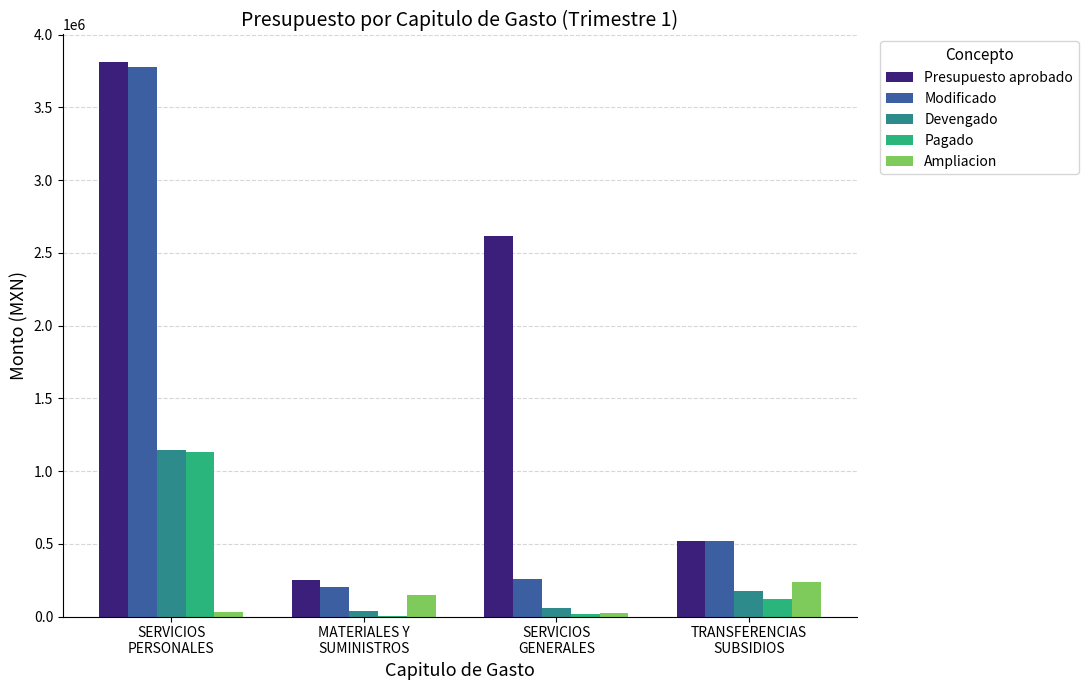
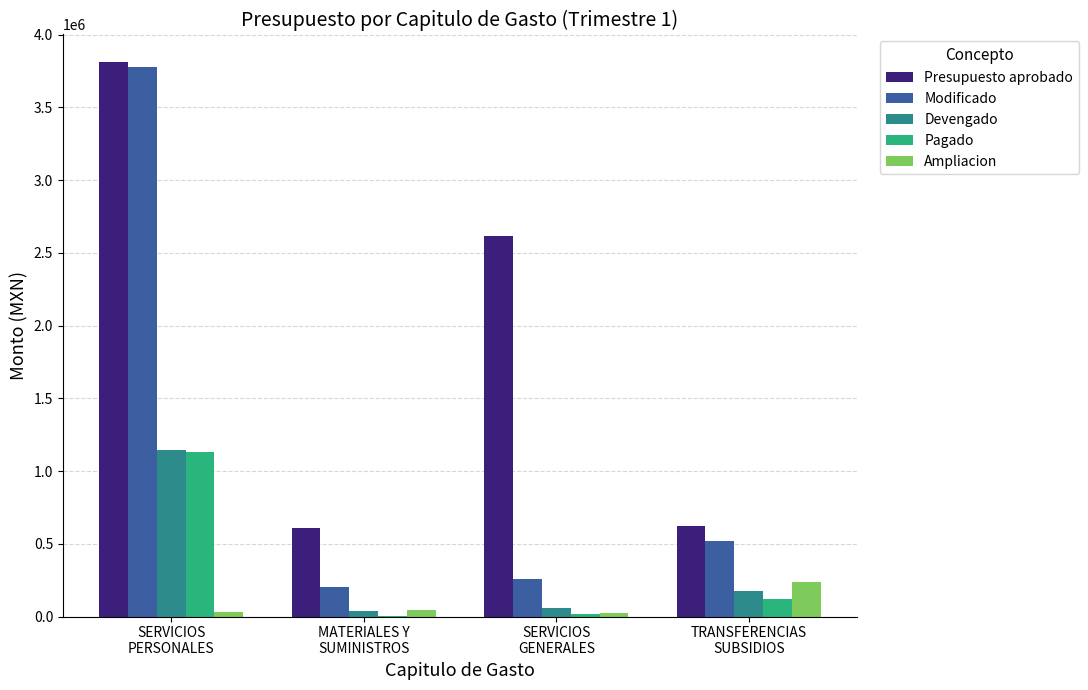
Presupuesto aprobado, MATERIALES Y SUMINISTROS: 250000 -> 610000
Ampliacion, MATERIALES Y SUMINISTROS: 150000 -> 50000
Presupuesto aprobado, TRANSFERENCIAS SUBSIDIOS: 520000 -> 620000
